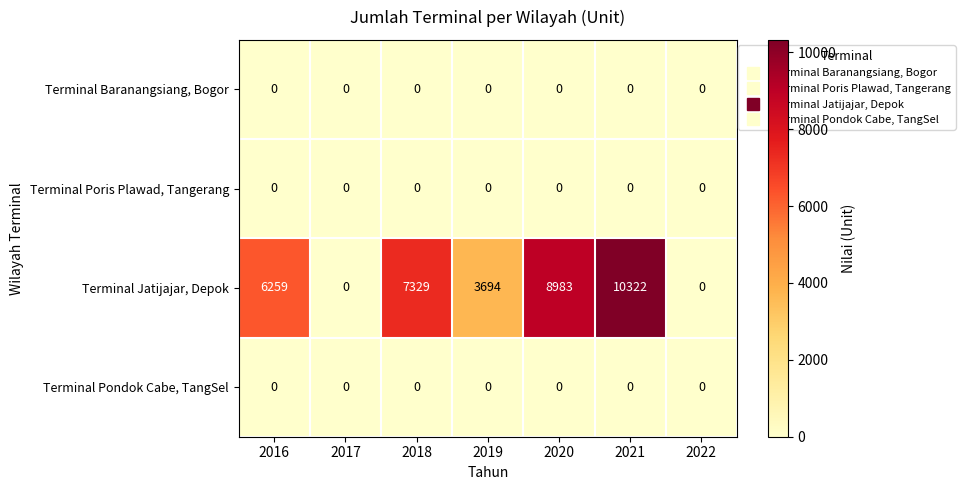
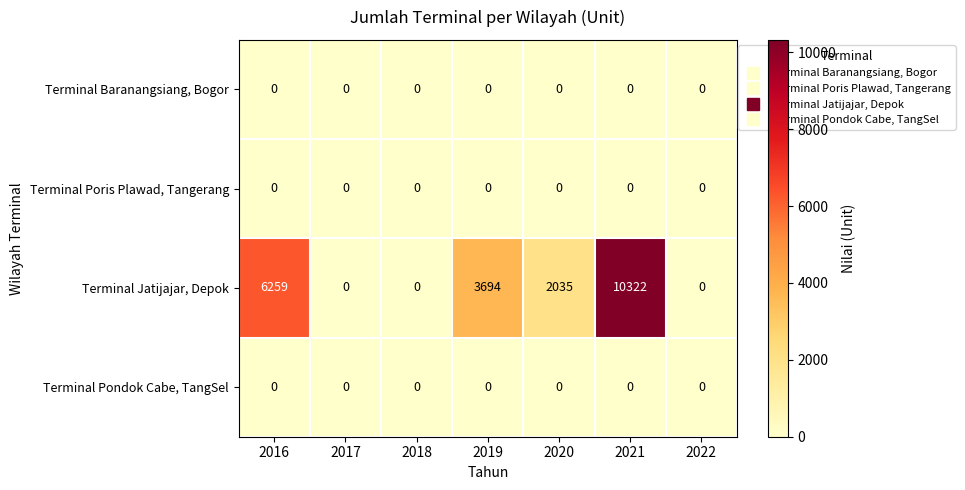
Terminal Jatijajar, Depok, 2018: 7329 -> 0
Terminal Jatijajar, Depok, 2020: 8983 -> 2035
